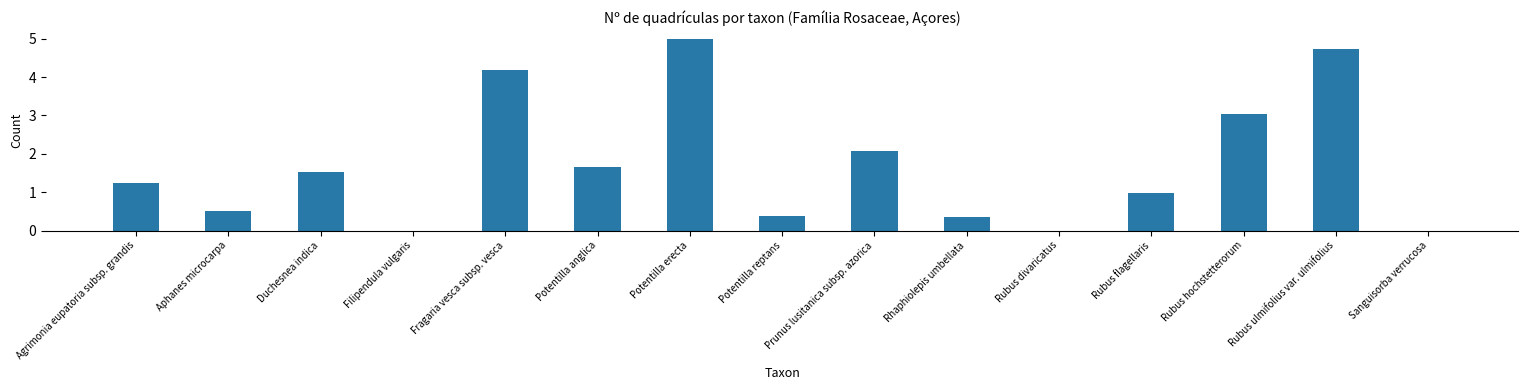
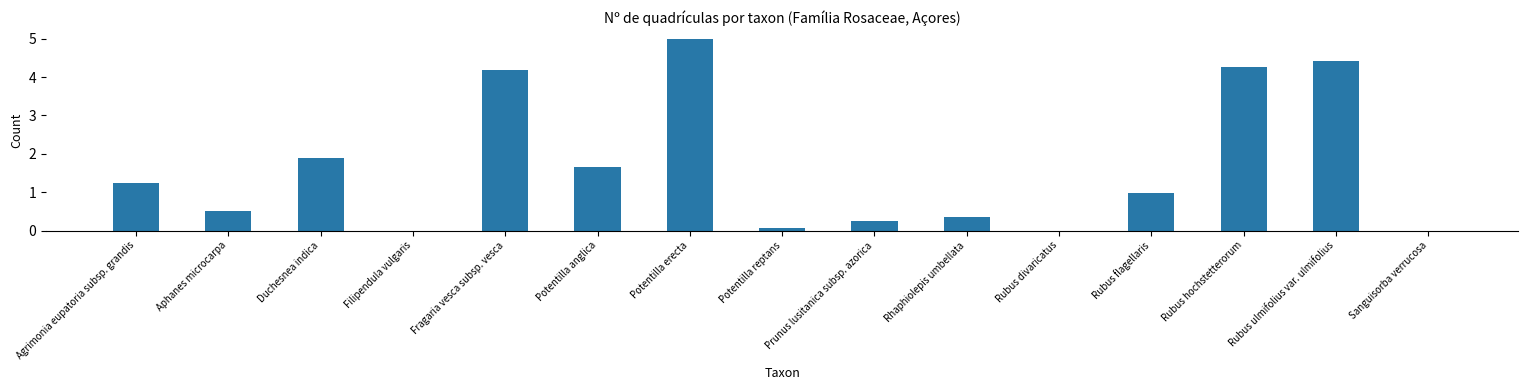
Duchesnea indica: 1.5 -> 1.9
Potentilla reptans: 0.4 -> 0.1
Prunus lusitanica subsp. azorica: 2.1 -> 0.2
Rubus hochstetterorum: 3.0 -> 4.3
Rubus ulmifolius var. ulmifolius: 4.7 -> 4.4
